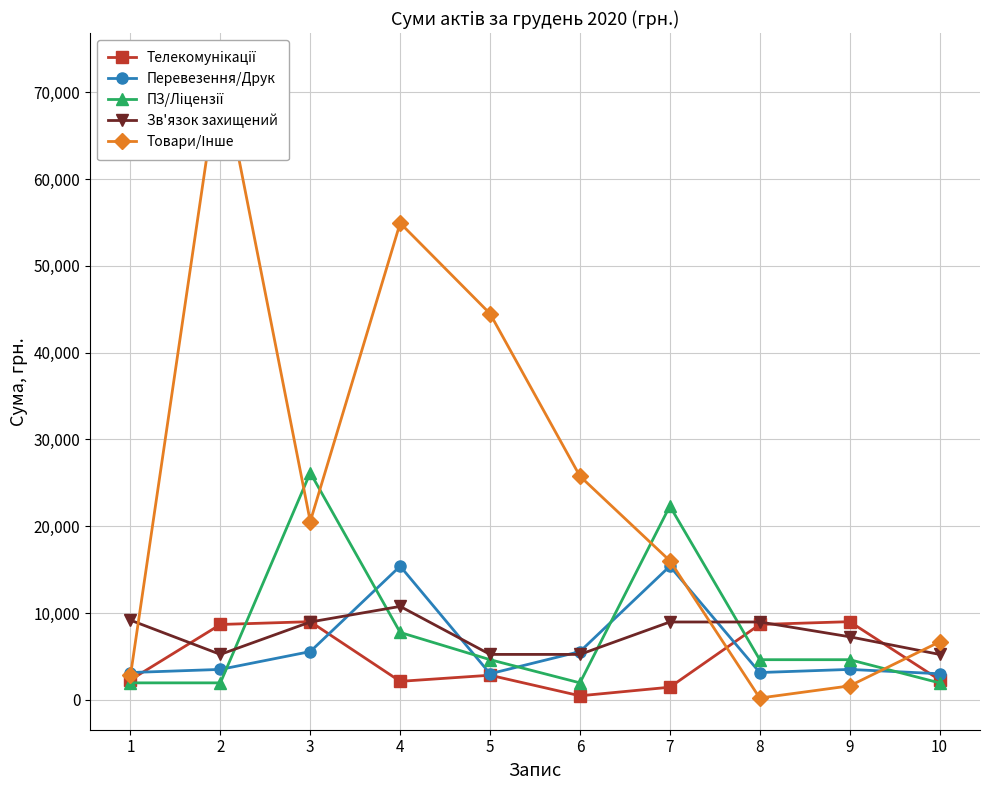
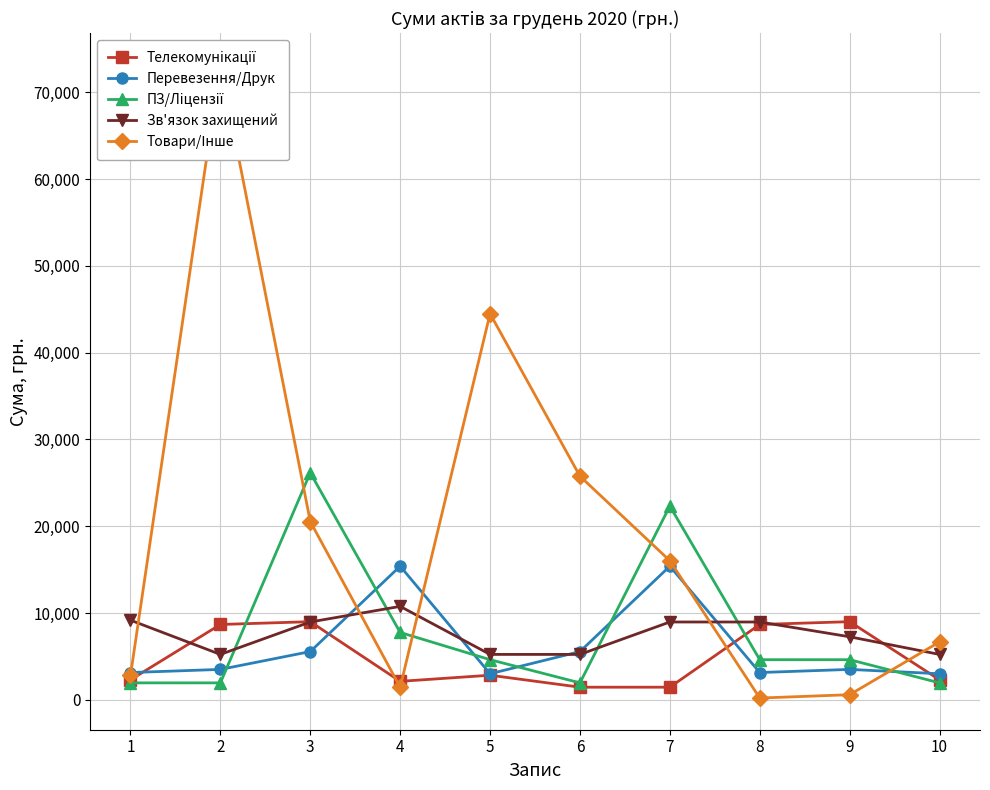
Товари/Інше, 4: 55,000 -> 1,000
Телекомунікації, 6: 0 -> 1,000
Товари/Інше, 9: 2,000 -> 1,000
